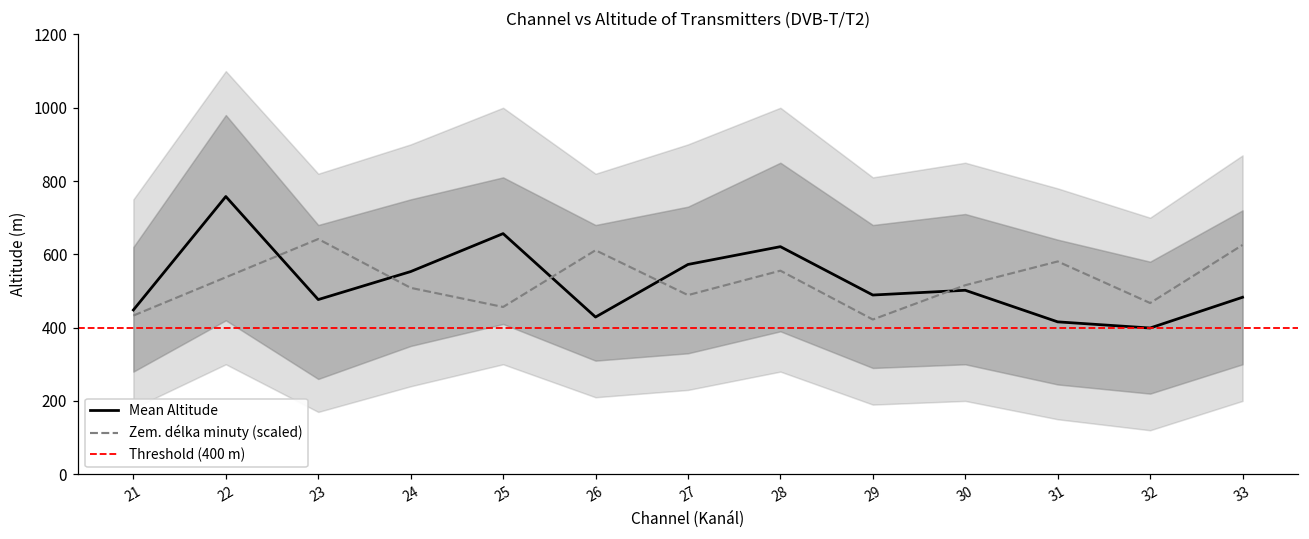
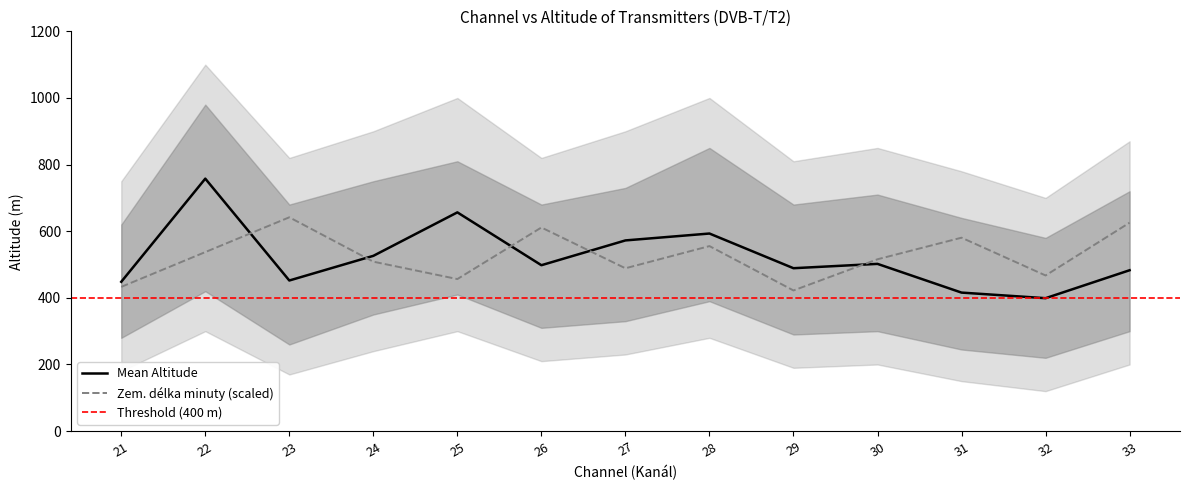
Mean Altitude, 23: 480 -> 450
Mean Altitude, 24: 550 -> 530
Mean Altitude, 26: 430 -> 500
Mean Altitude, 28: 620 -> 590
